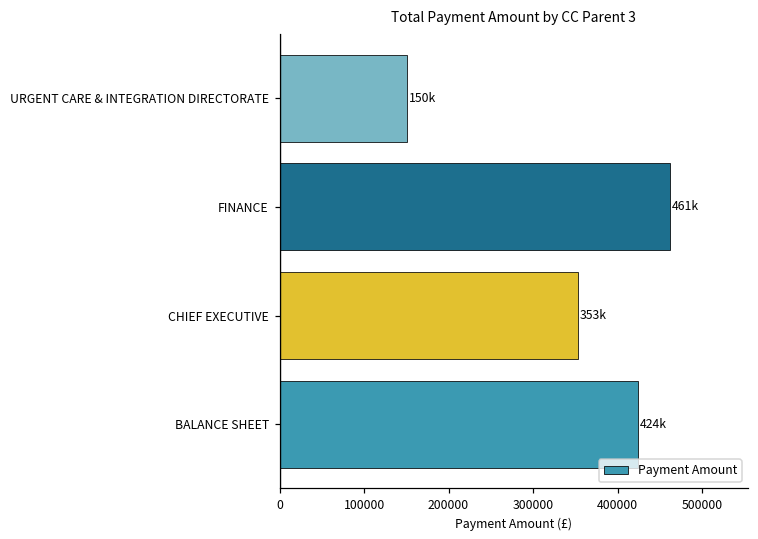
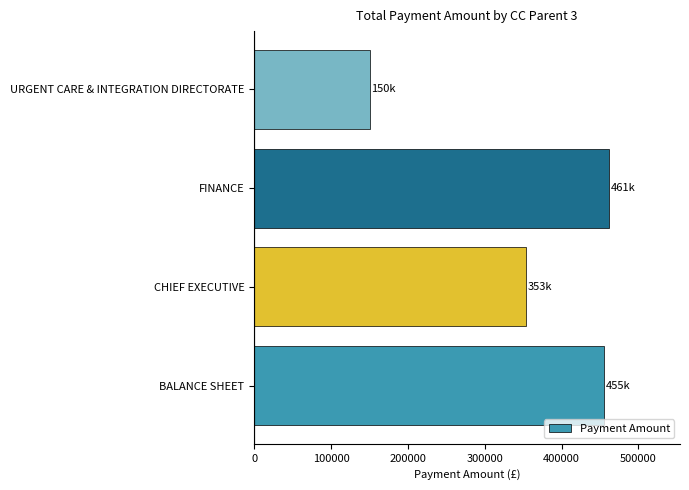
BALANCE SHEET: 424k -> 455k
